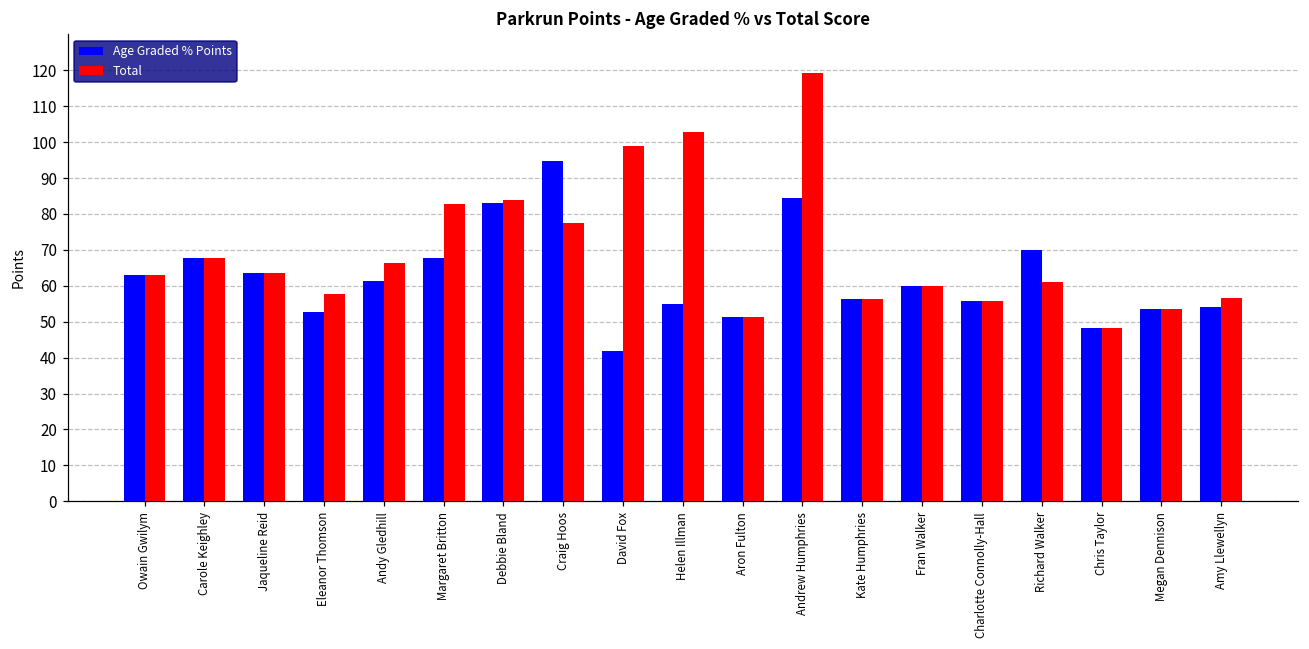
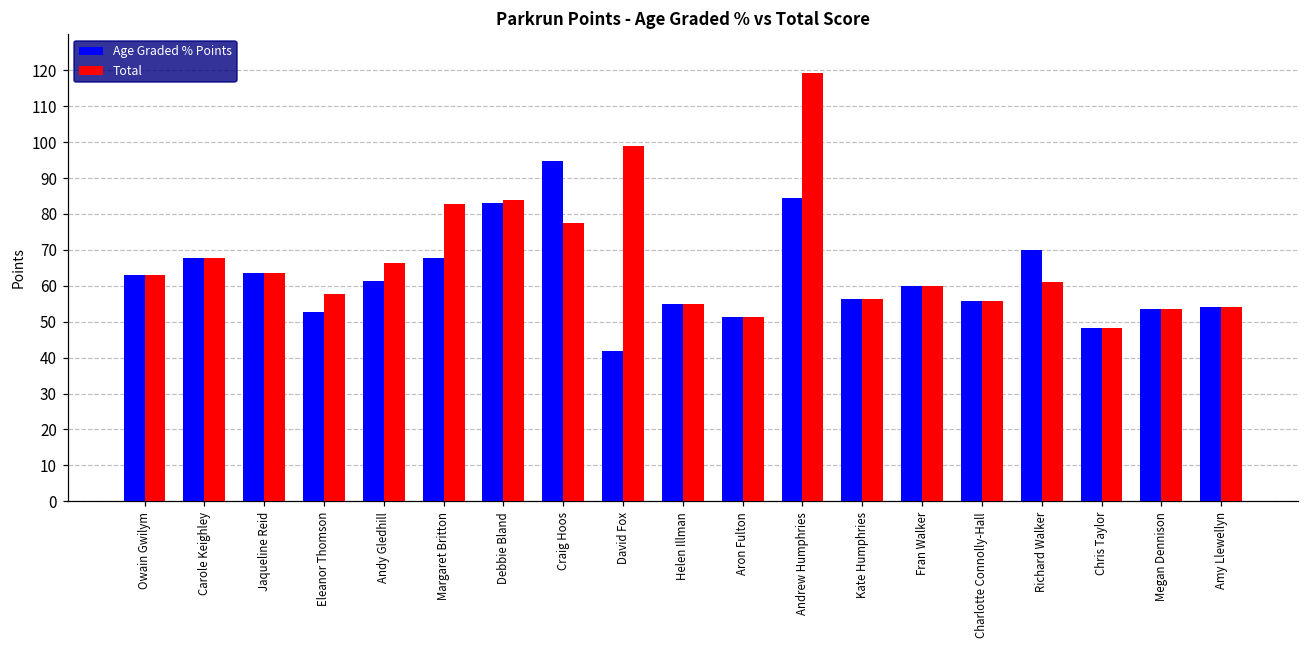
Total, Helen Illman: 103 -> 55
Total, Amy Llewellyn: 57 -> 54
